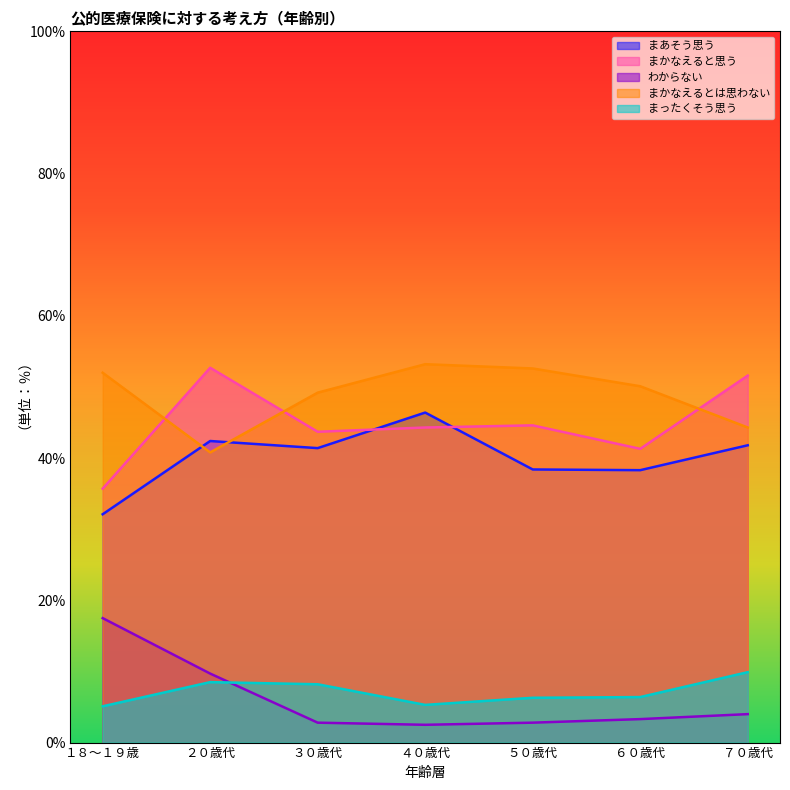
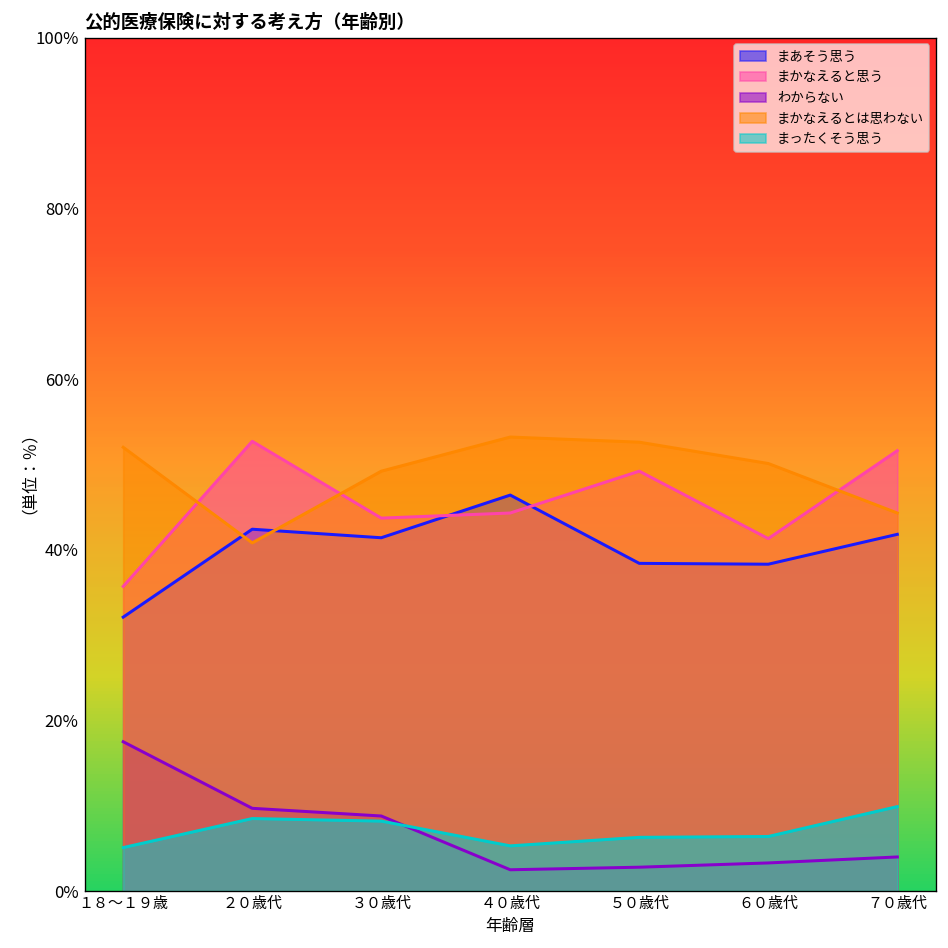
わからない, ３０歳代: 3% -> 9%
まかなえると思う, ５０歳代: 45% -> 49%
